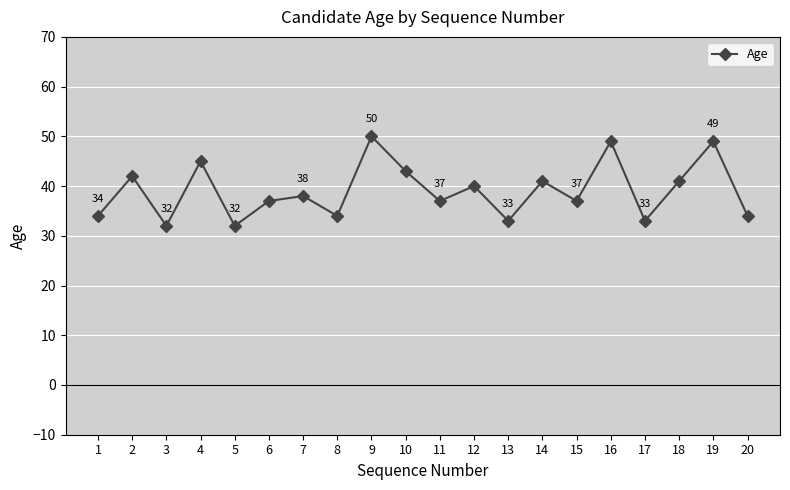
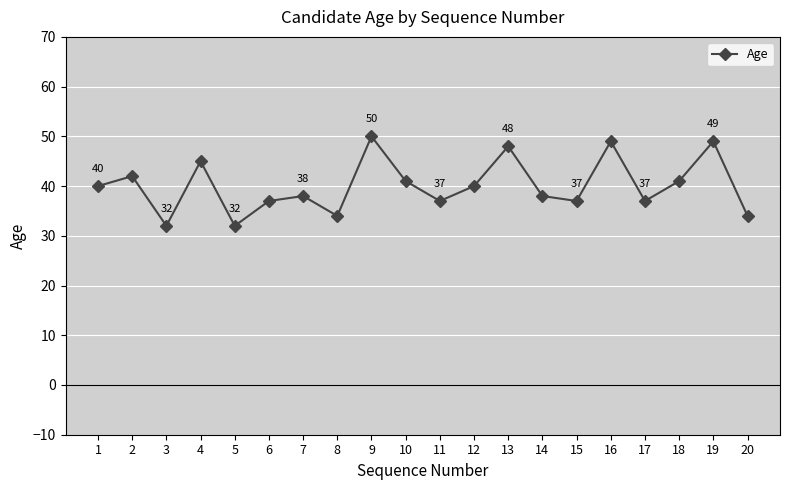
1: 34 -> 40
10: 43 -> 41
13: 33 -> 48
14: 41 -> 38
17: 33 -> 37
